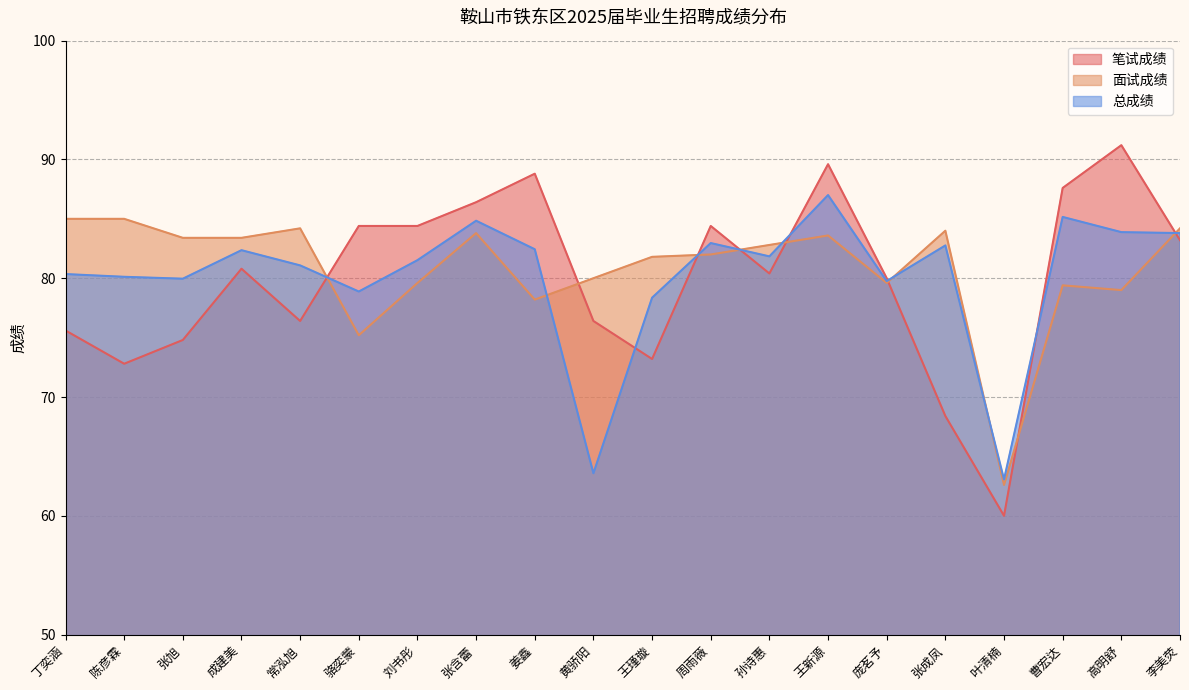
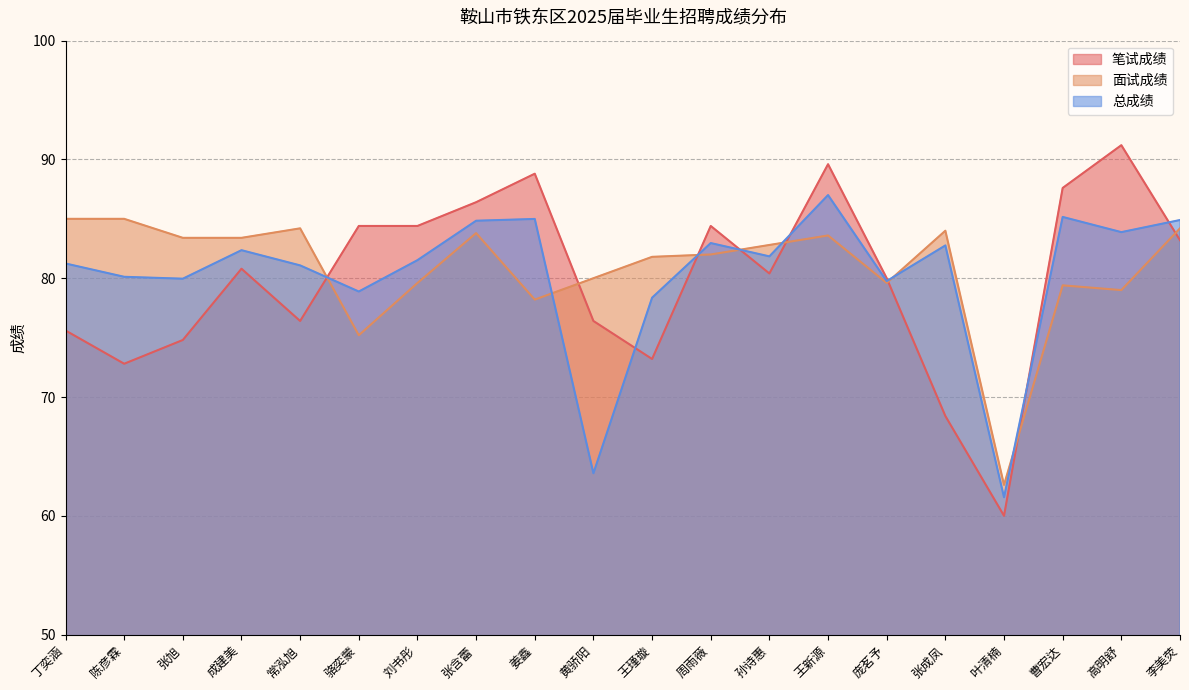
总成绩, 丁奕涵: 80.4 -> 81.2
总成绩, 姜鑫: 82.4 -> 85.0
总成绩, 叶清楠: 63.1 -> 61.6
总成绩, 李美荧: 83.8 -> 84.9
